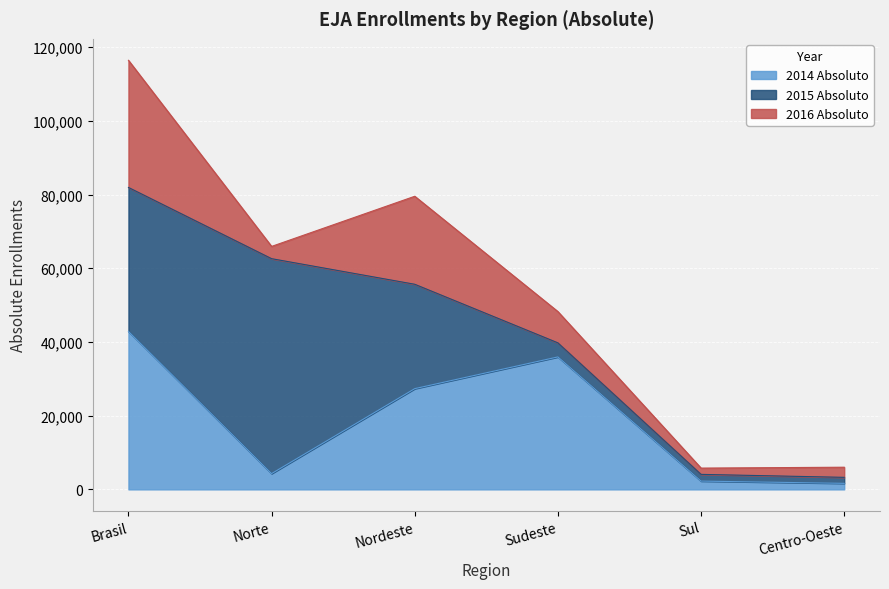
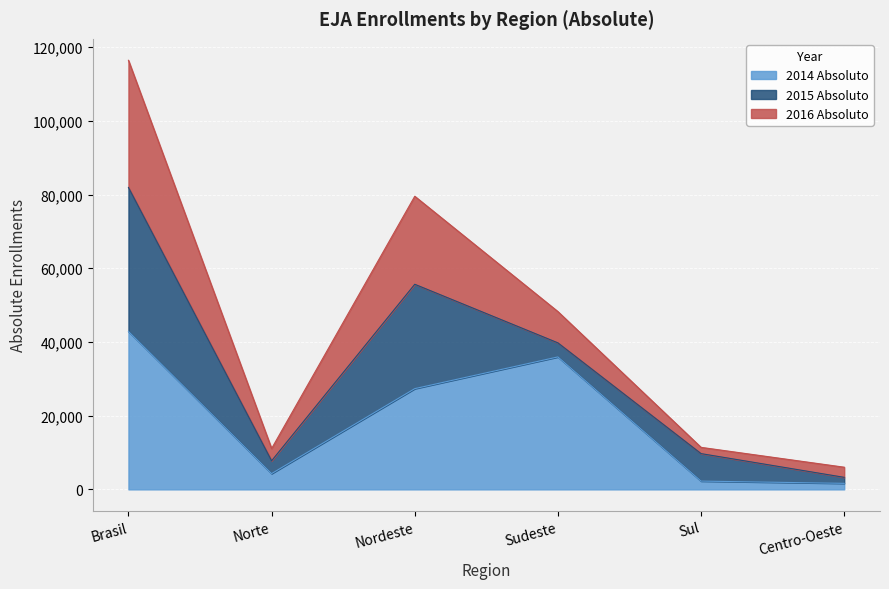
2015 Absoluto, Norte: 58,000 -> 3,000
2015 Absoluto, Sul: 2,000 -> 7,000
